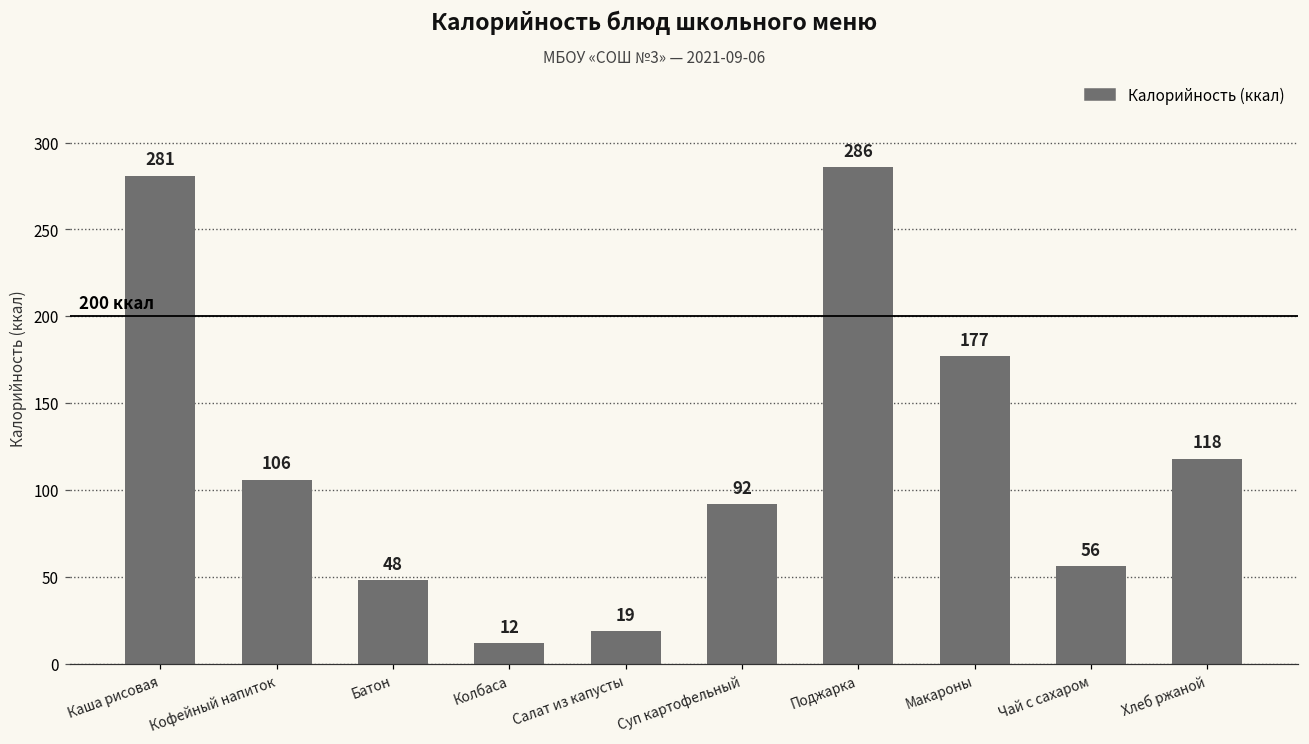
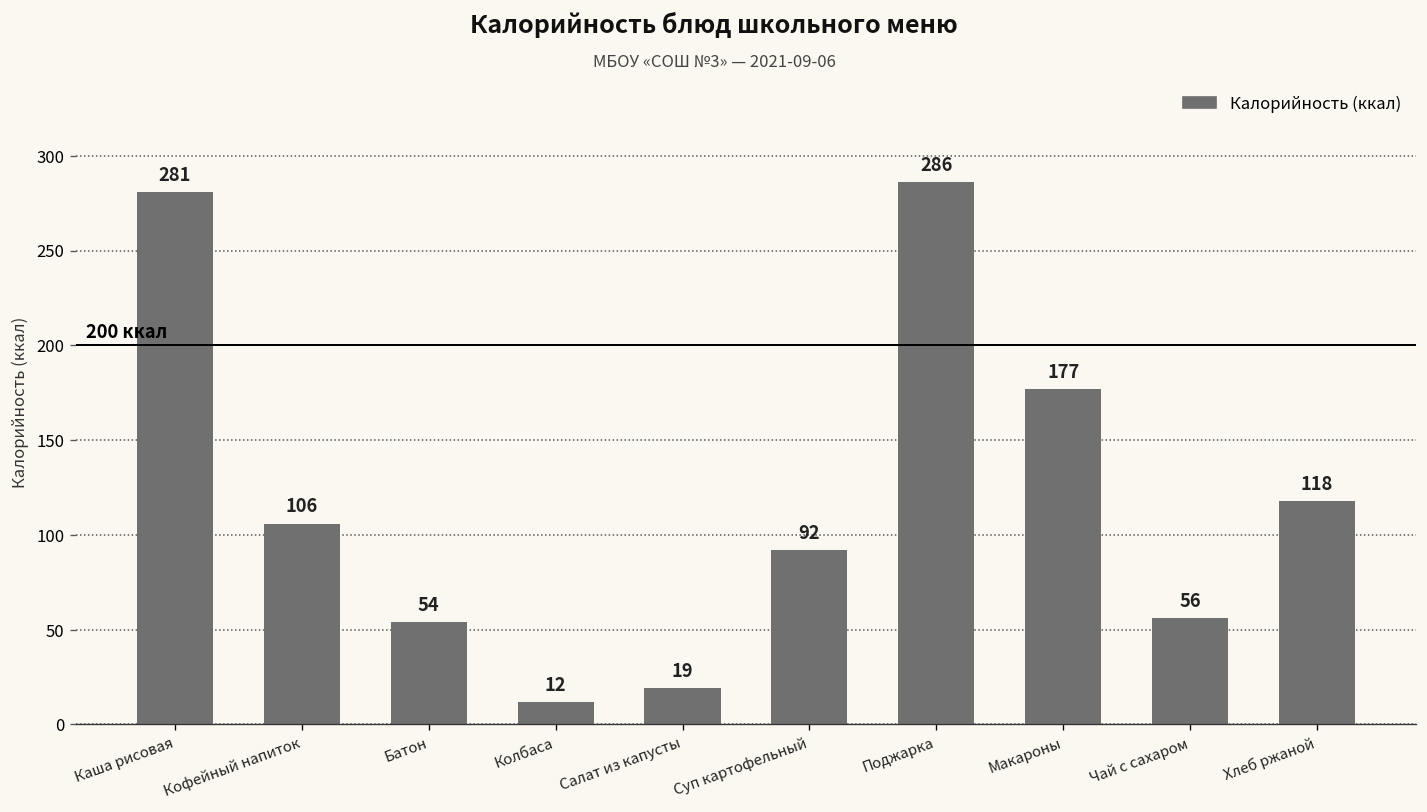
Батон: 48 -> 54
